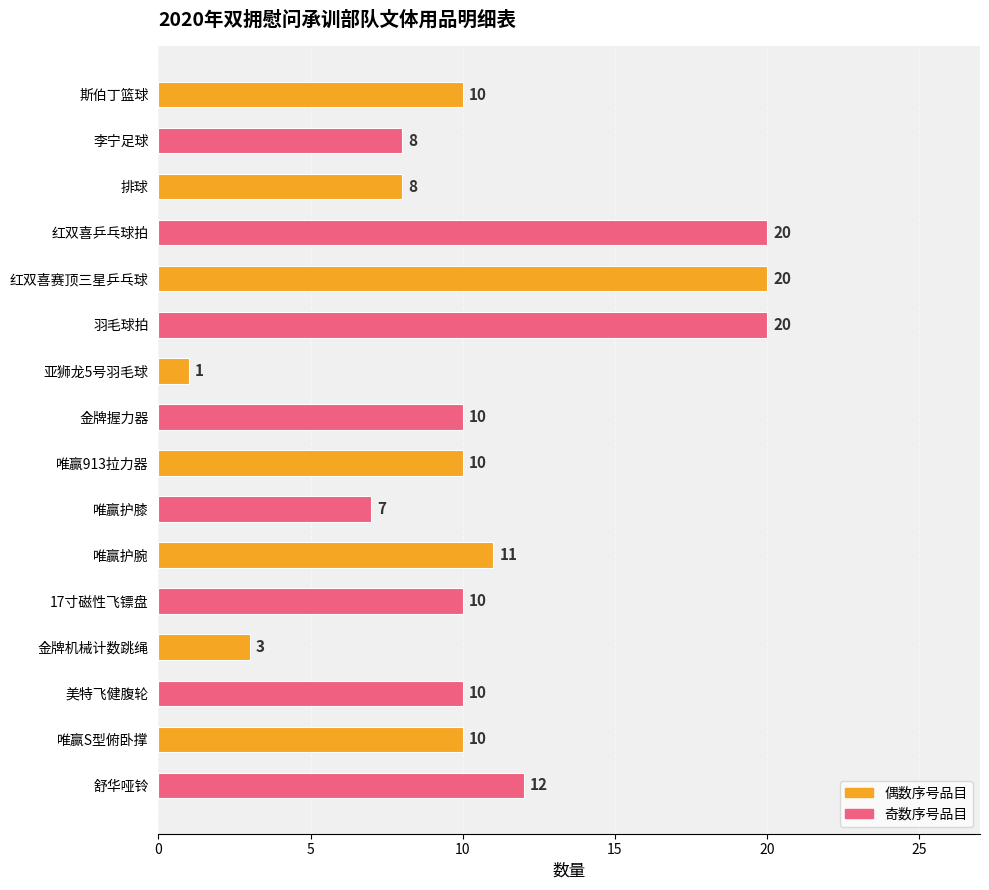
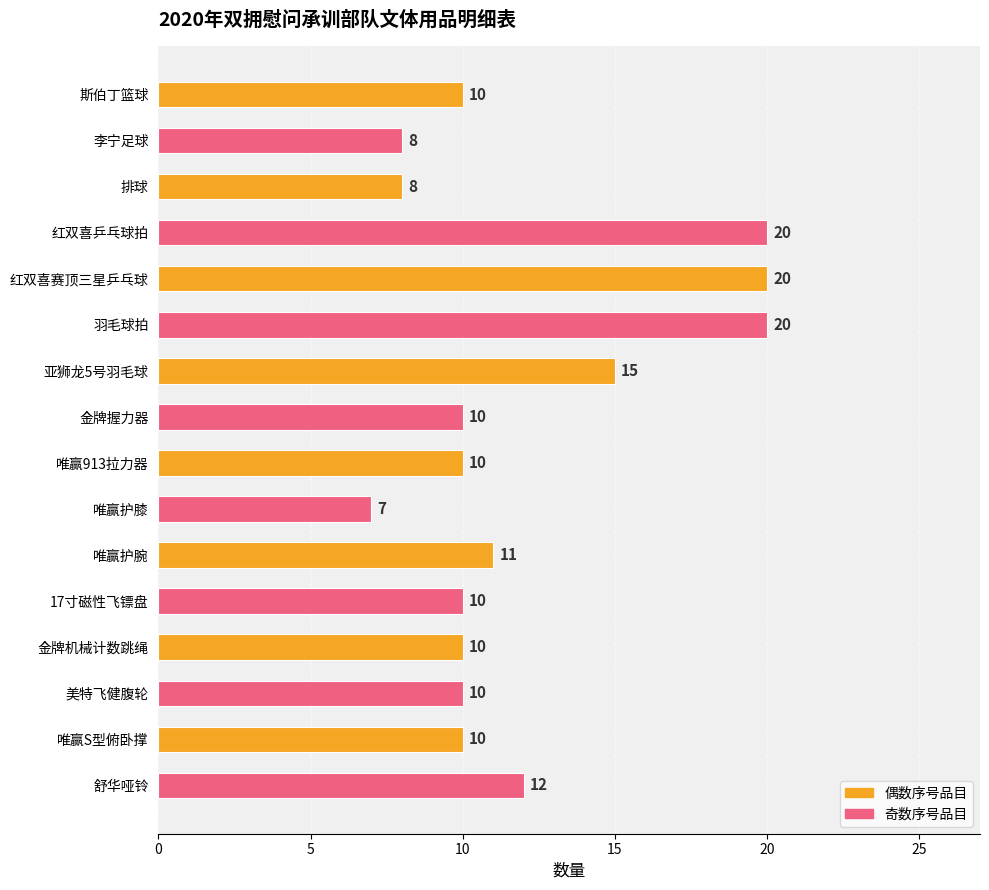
亚狮龙5号羽毛球: 1 -> 15
金牌机械计数跳绳: 3 -> 10
